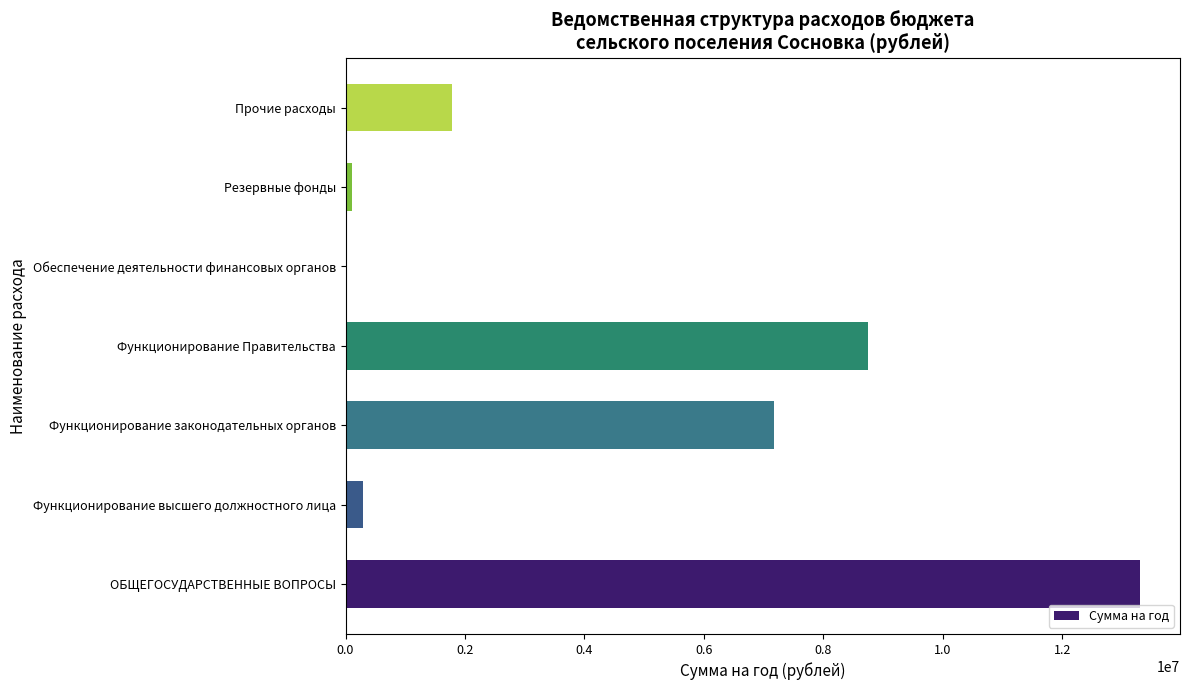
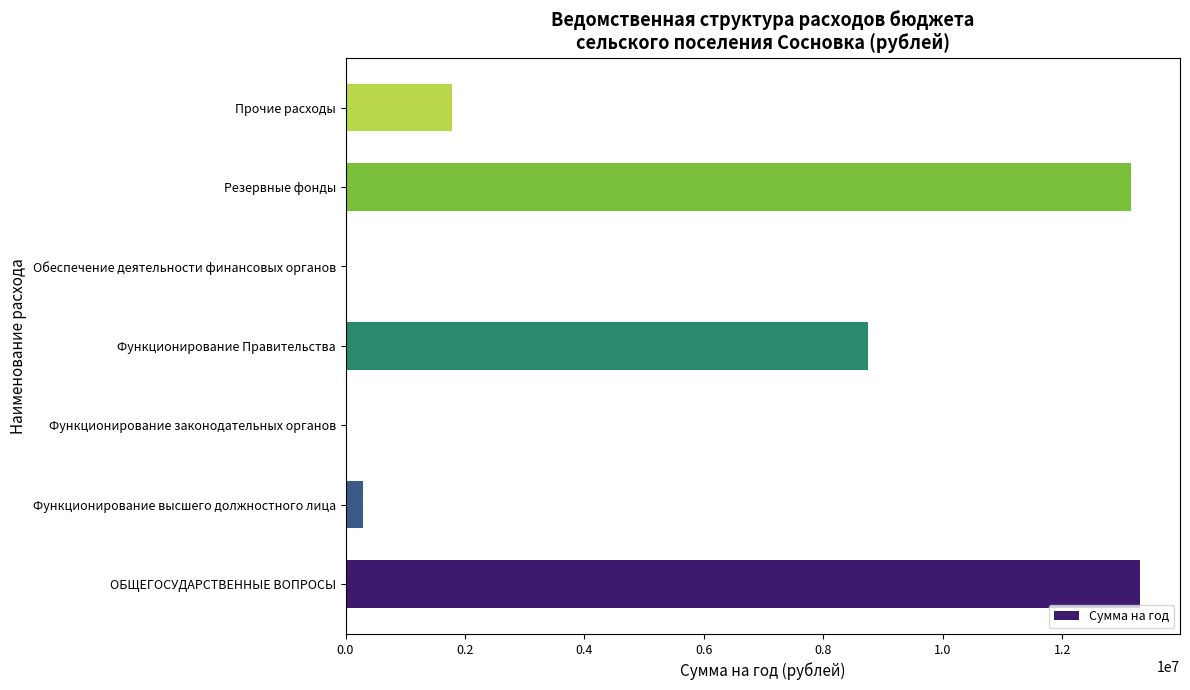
Резервные фонды: 100000 -> 13100000
Функционирование законодательных органов: 7200000 -> 0
